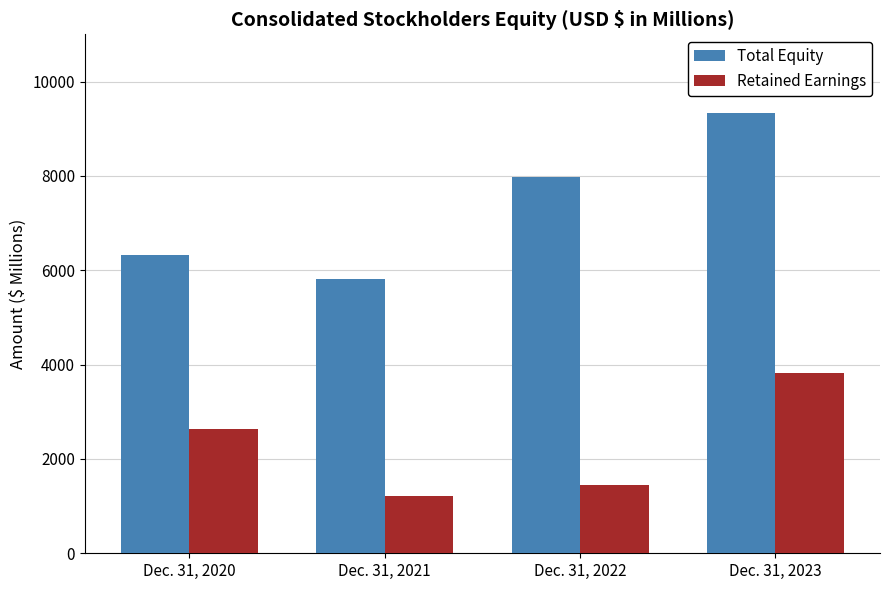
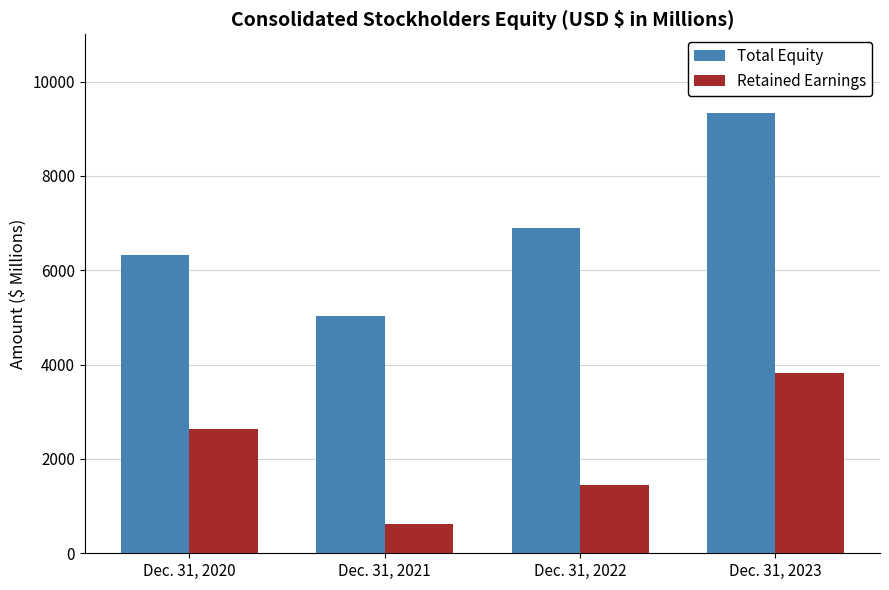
Total Equity, Dec. 31, 2021: 5800 -> 5000
Retained Earnings, Dec. 31, 2021: 1200 -> 600
Total Equity, Dec. 31, 2022: 8000 -> 6900
